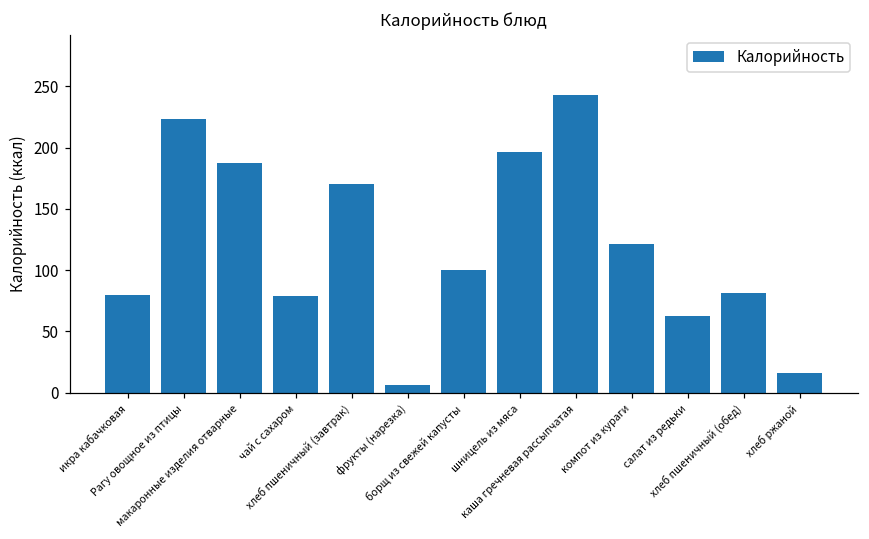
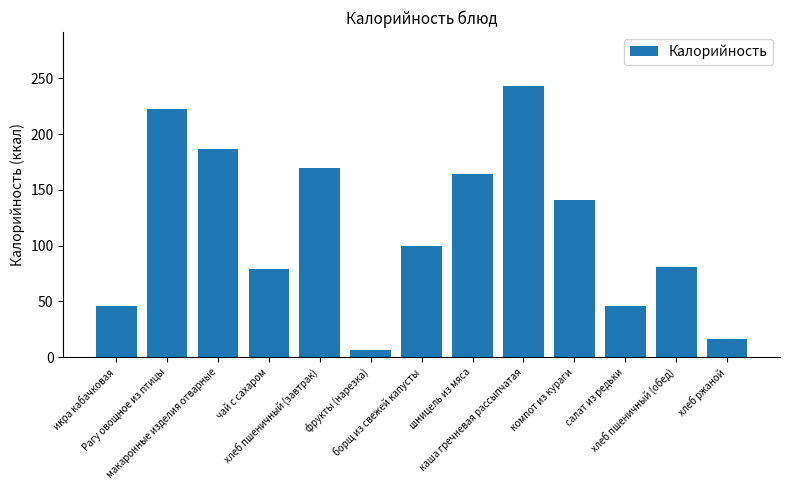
икра кабачковая: 80 -> 46
шницель из мяса: 196 -> 164
компот из кураги: 121 -> 141
салат из редьки: 63 -> 46
